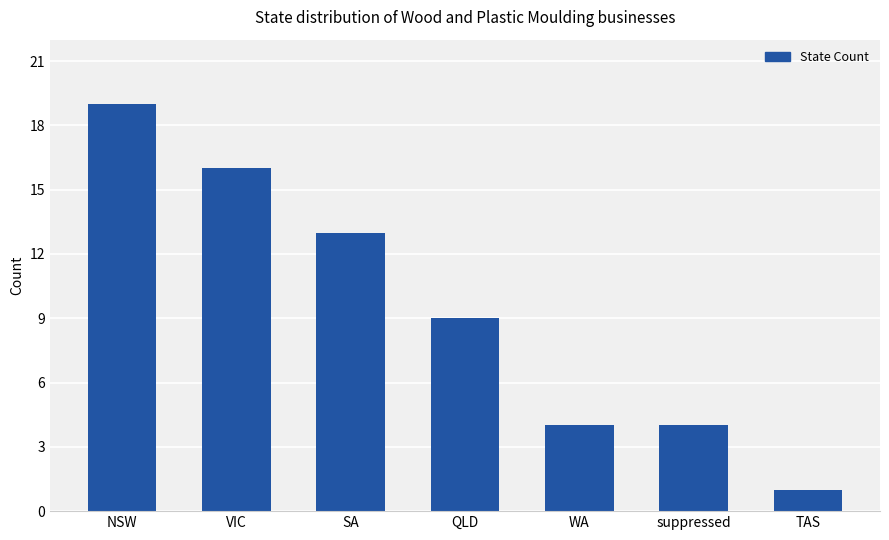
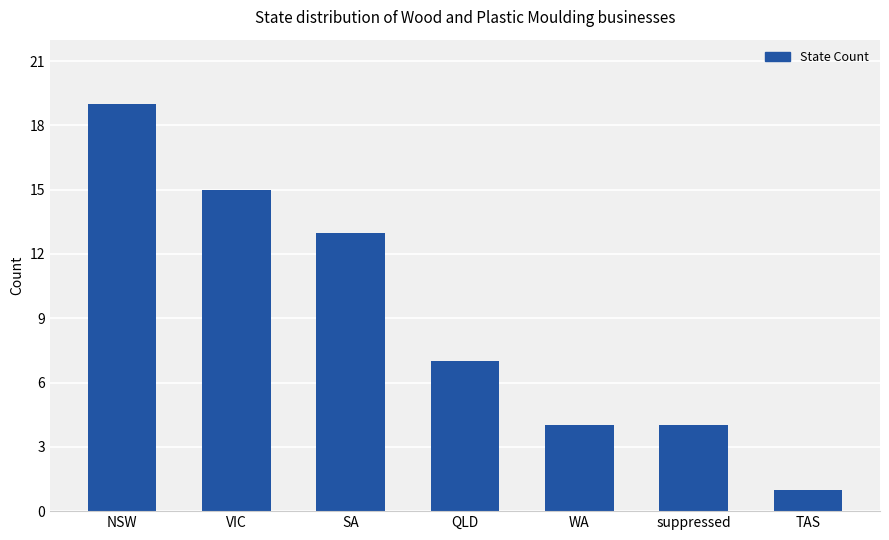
VIC: 16 -> 15
QLD: 9 -> 7
